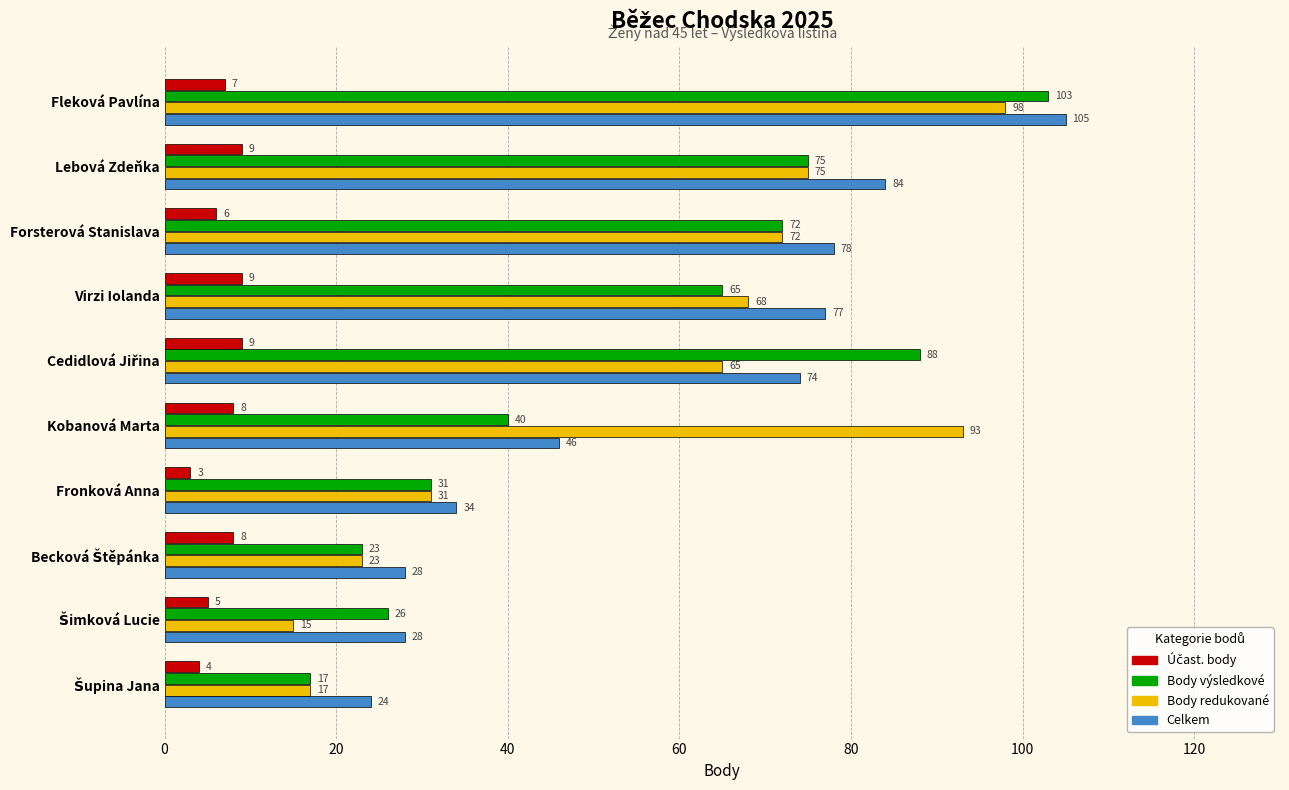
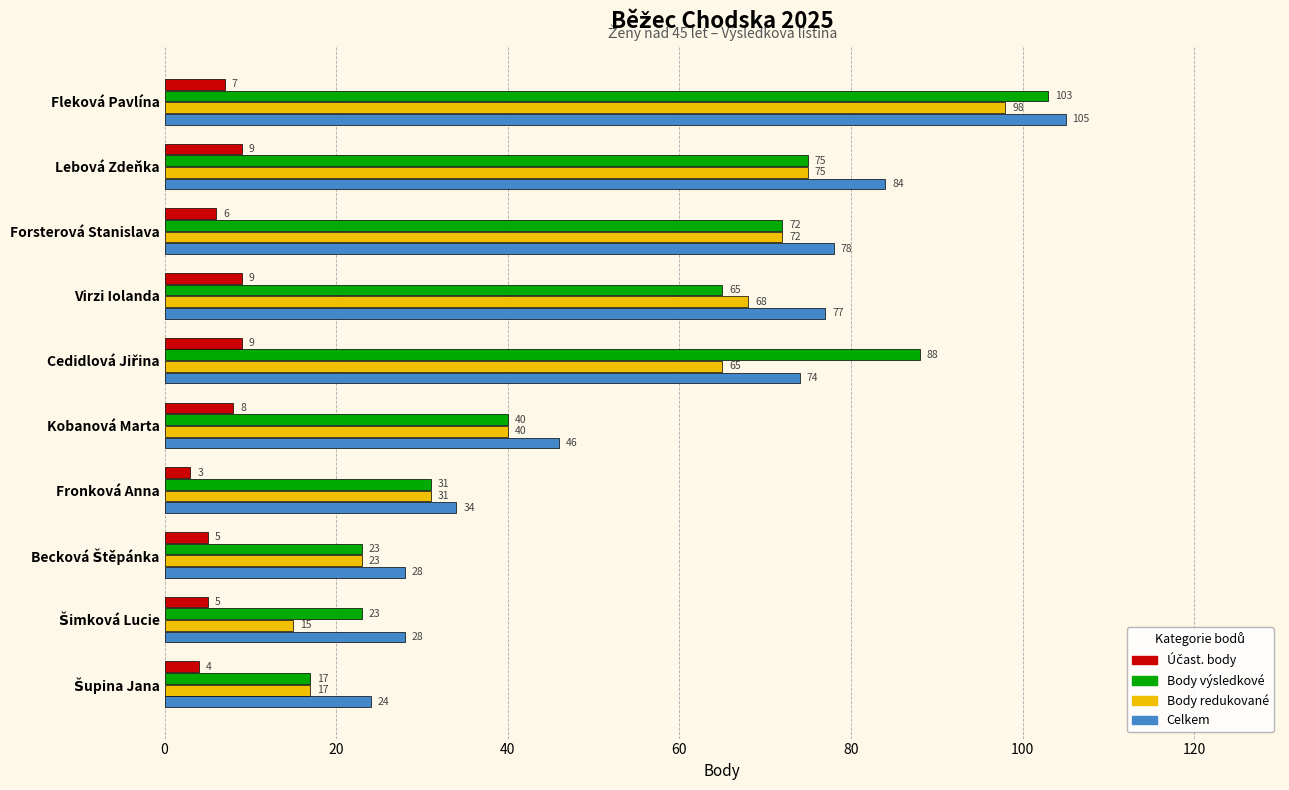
Body redukované, Kobanová Marta: 93 -> 40
Účast. body, Becková Štěpánka: 8 -> 5
Body výsledkové, Šimková Lucie: 26 -> 23
